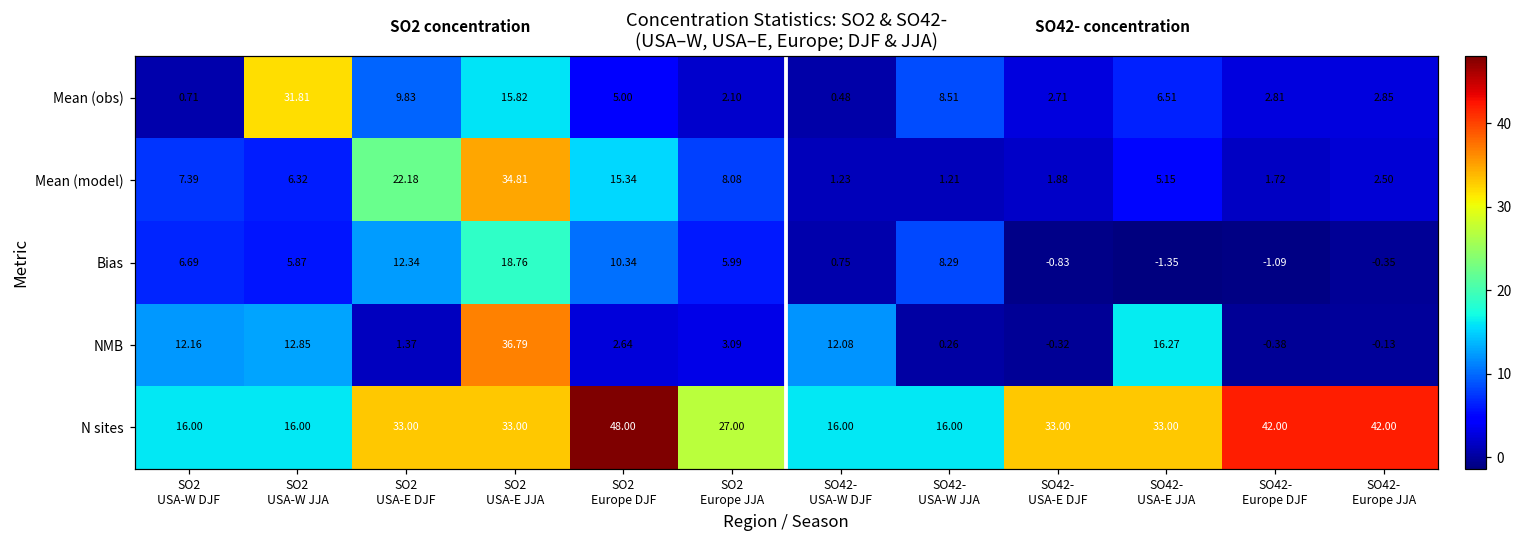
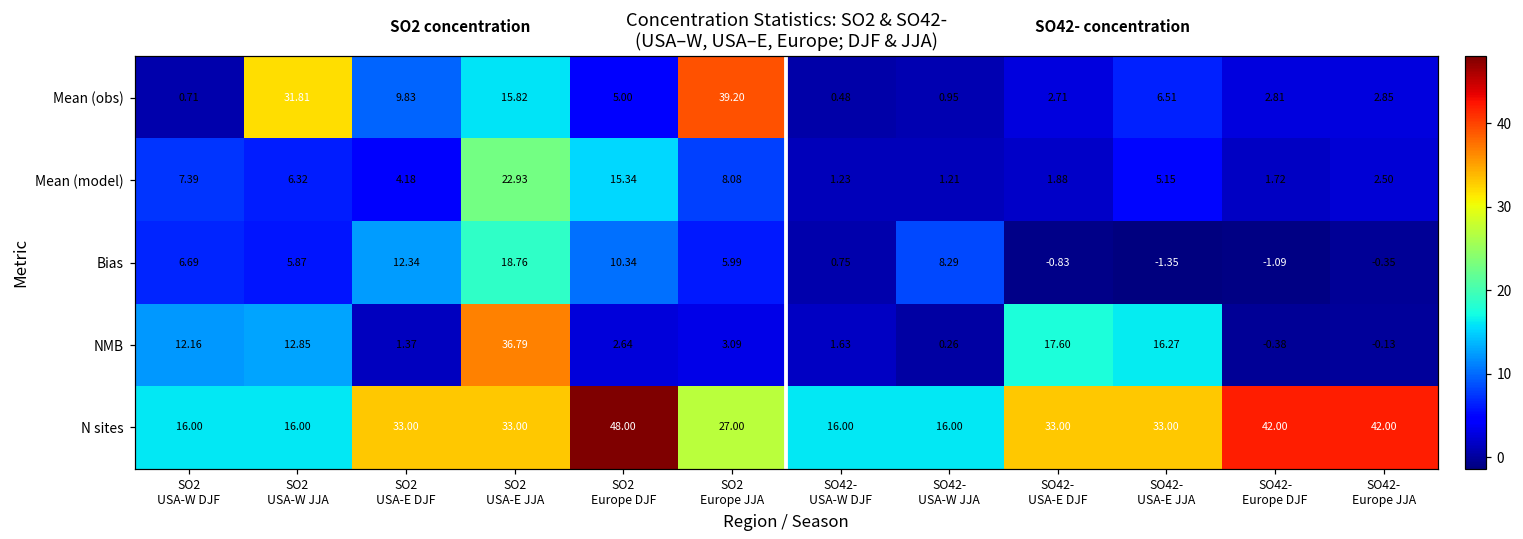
Mean (obs), SO2 Europe JJA: 2.10 -> 39.20
Mean (obs), SO42- USA-W JJA: 8.51 -> 0.95
Mean (model), SO2 USA-E DJF: 22.18 -> 4.18
Mean (model), SO2 USA-E JJA: 34.81 -> 22.93
NMB, SO42- USA-W DJF: 12.08 -> 1.63
NMB, SO42- USA-E DJF: -0.32 -> 17.60
